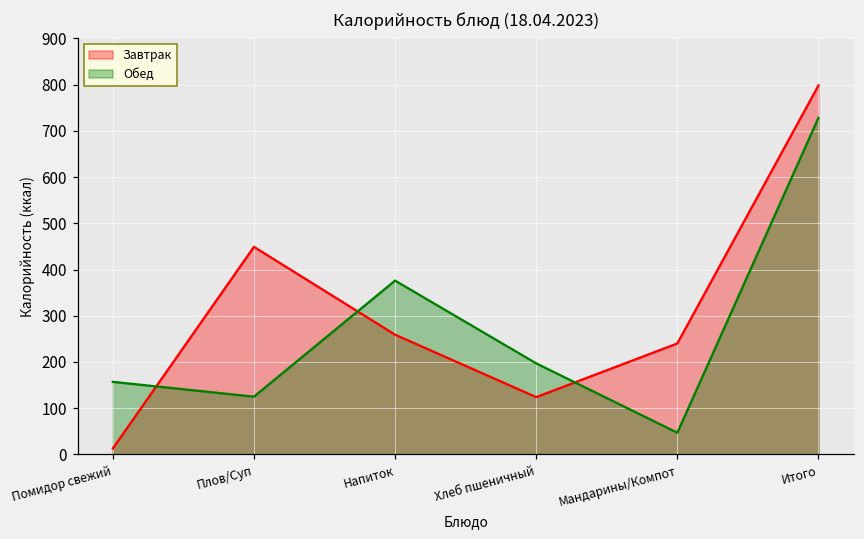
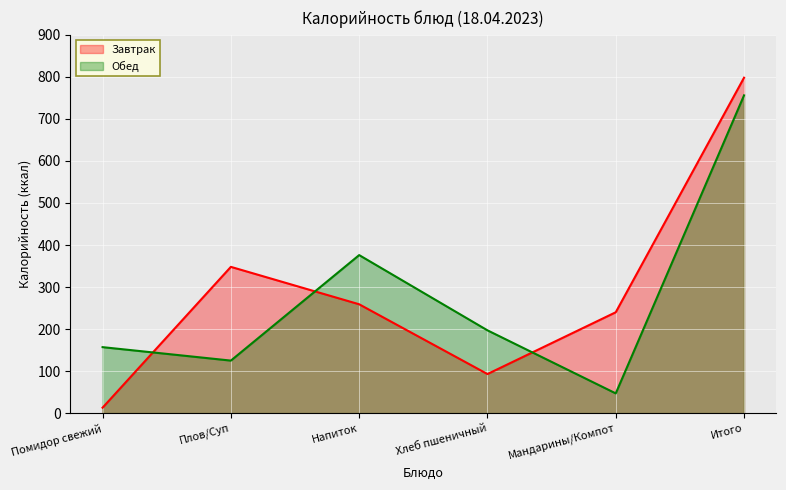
Завтрак, Плов/Суп: 450 -> 350
Завтрак, Хлеб пшеничный: 120 -> 90
Обед, Итого: 730 -> 760
